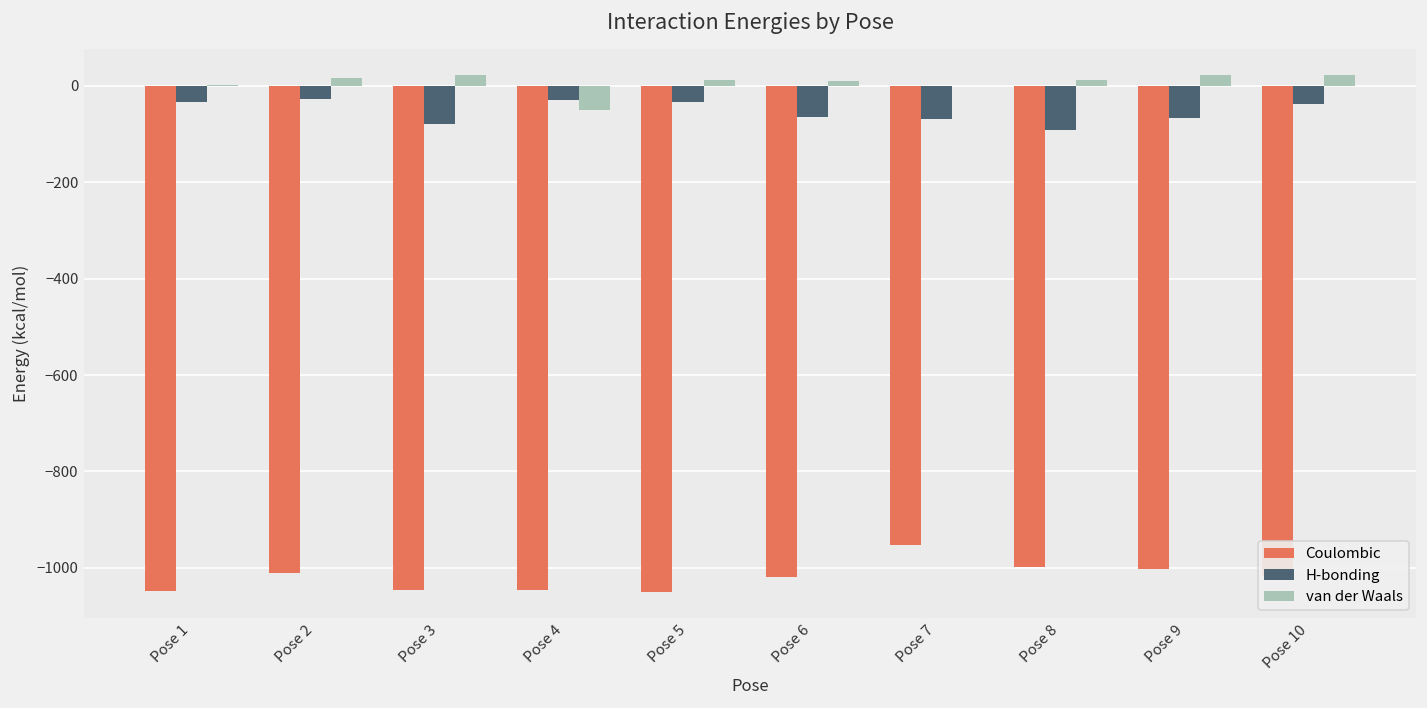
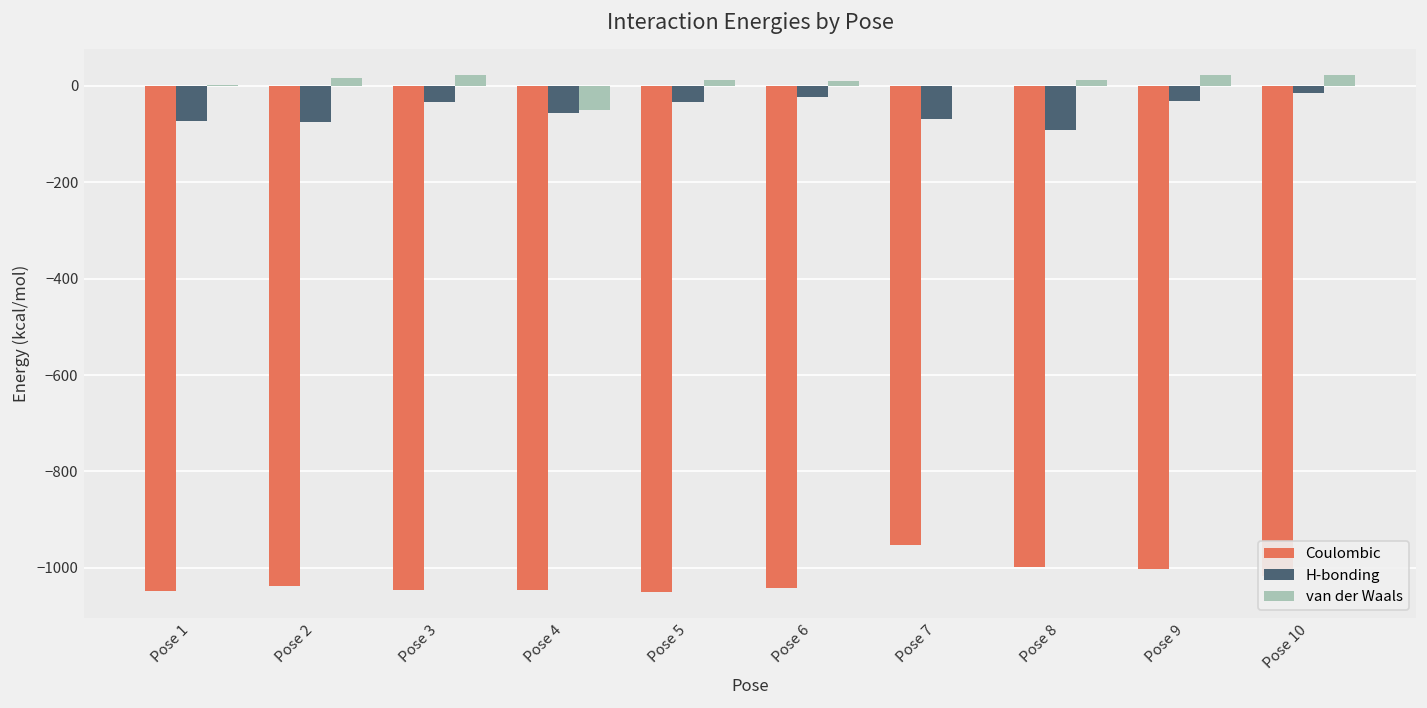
H-bonding, Pose 1: -30 -> -70
Coulombic, Pose 2: -1010 -> -1040
H-bonding, Pose 2: -30 -> -80
H-bonding, Pose 3: -80 -> -30
H-bonding, Pose 4: -30 -> -60
Coulombic, Pose 6: -1020 -> -1040
H-bonding, Pose 6: -60 -> -20
H-bonding, Pose 9: -70 -> -30
H-bonding, Pose 10: -40 -> -10
